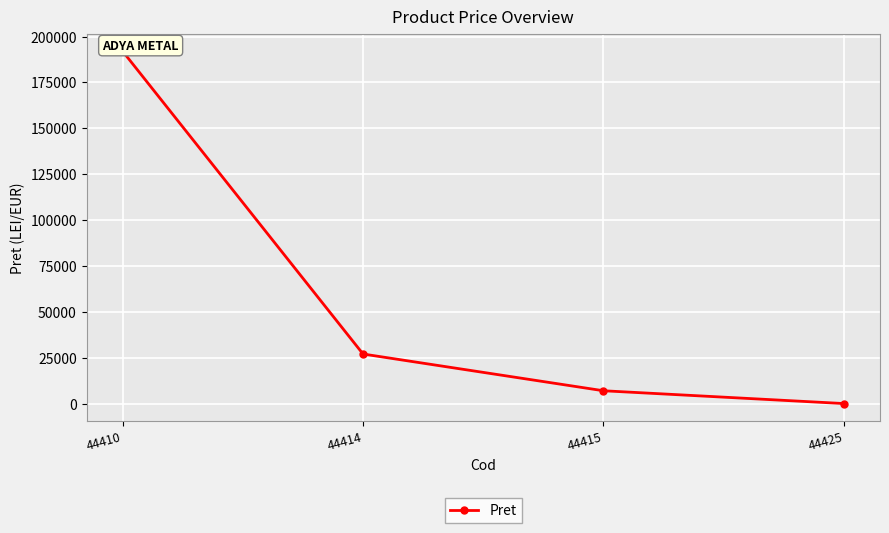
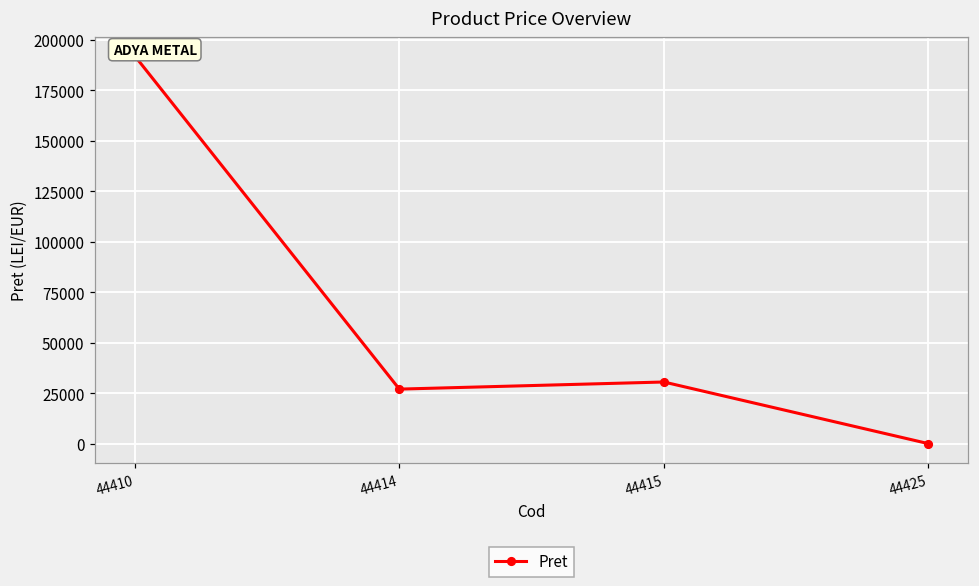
44415: 7000 -> 31000
